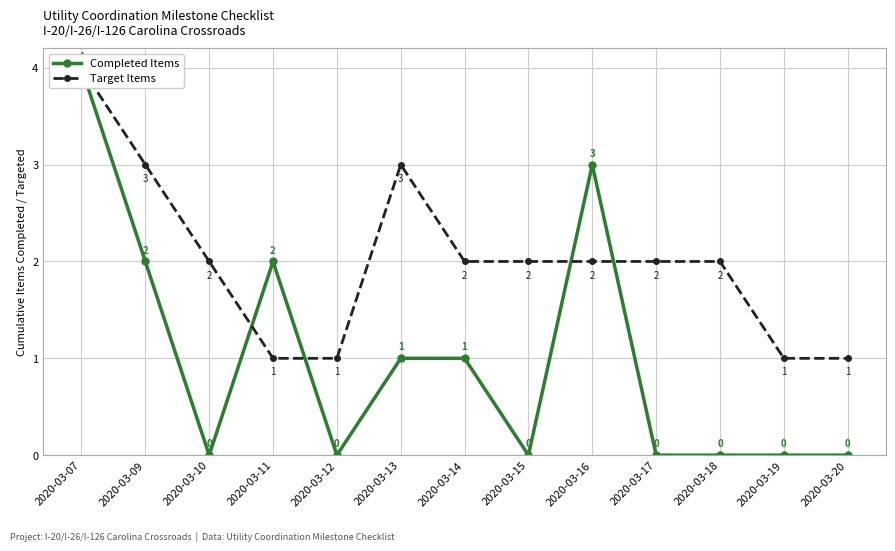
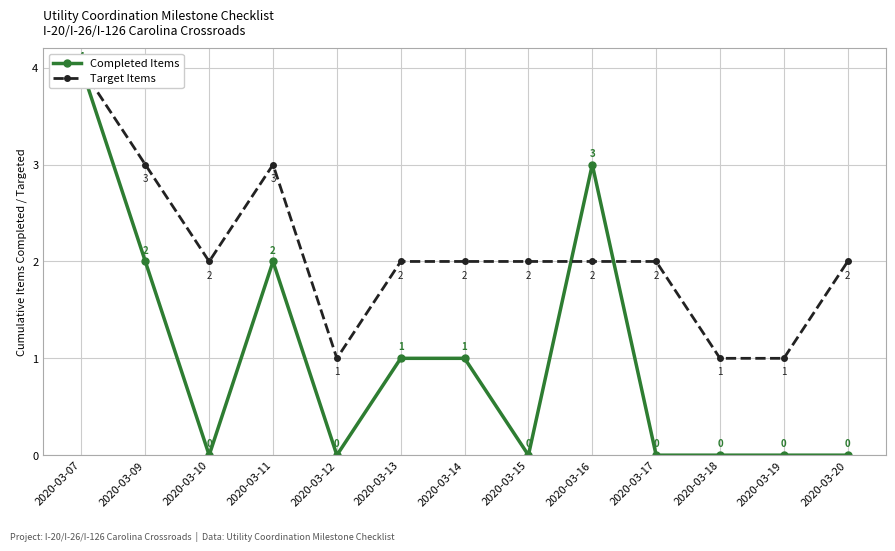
Target Items, 2020-03-11: 1 -> 3
Target Items, 2020-03-13: 3 -> 2
Target Items, 2020-03-18: 2 -> 1
Target Items, 2020-03-20: 1 -> 2
